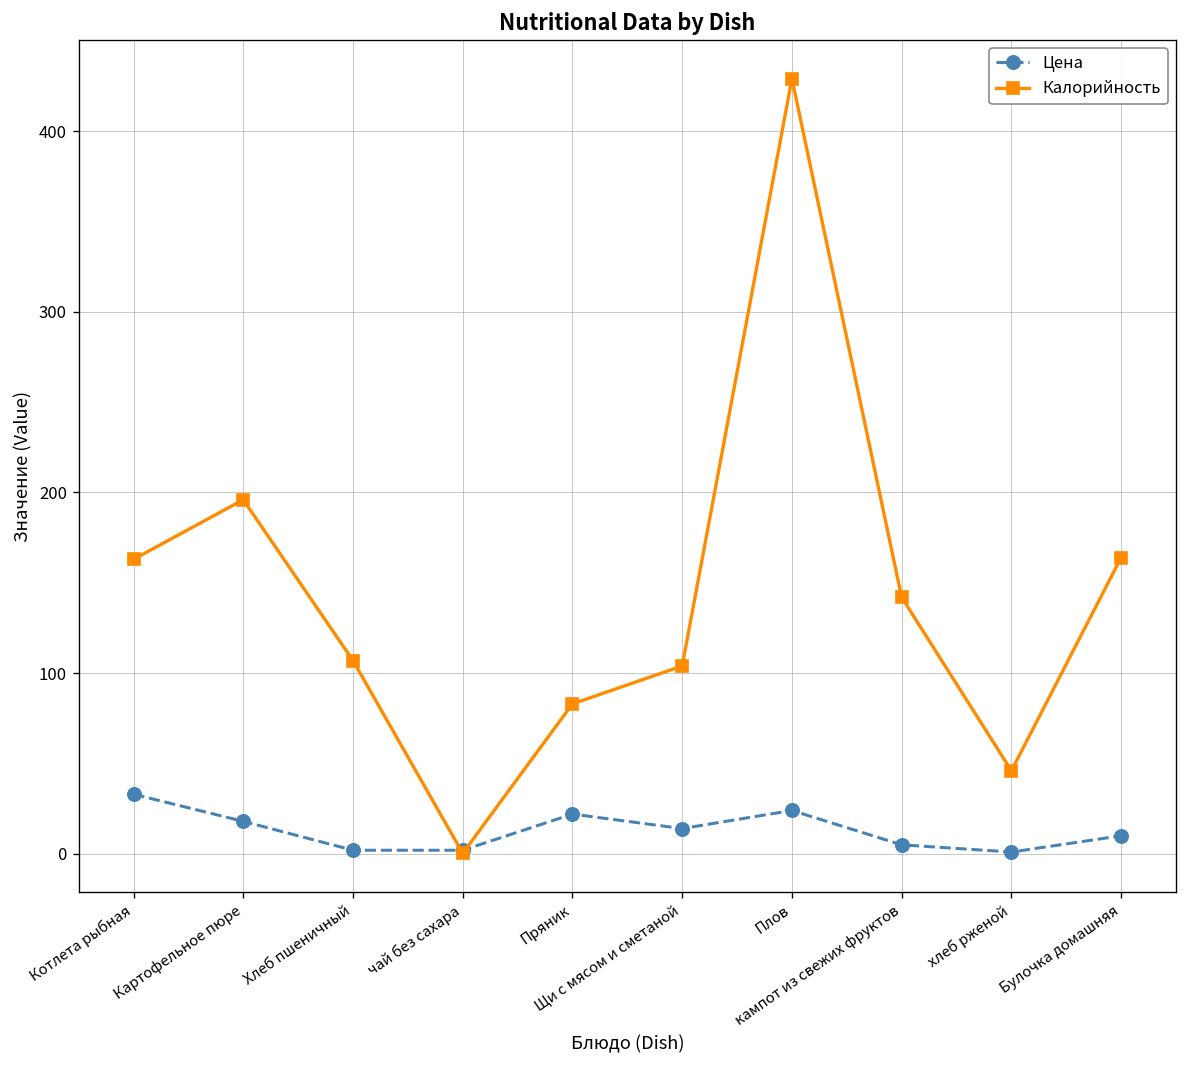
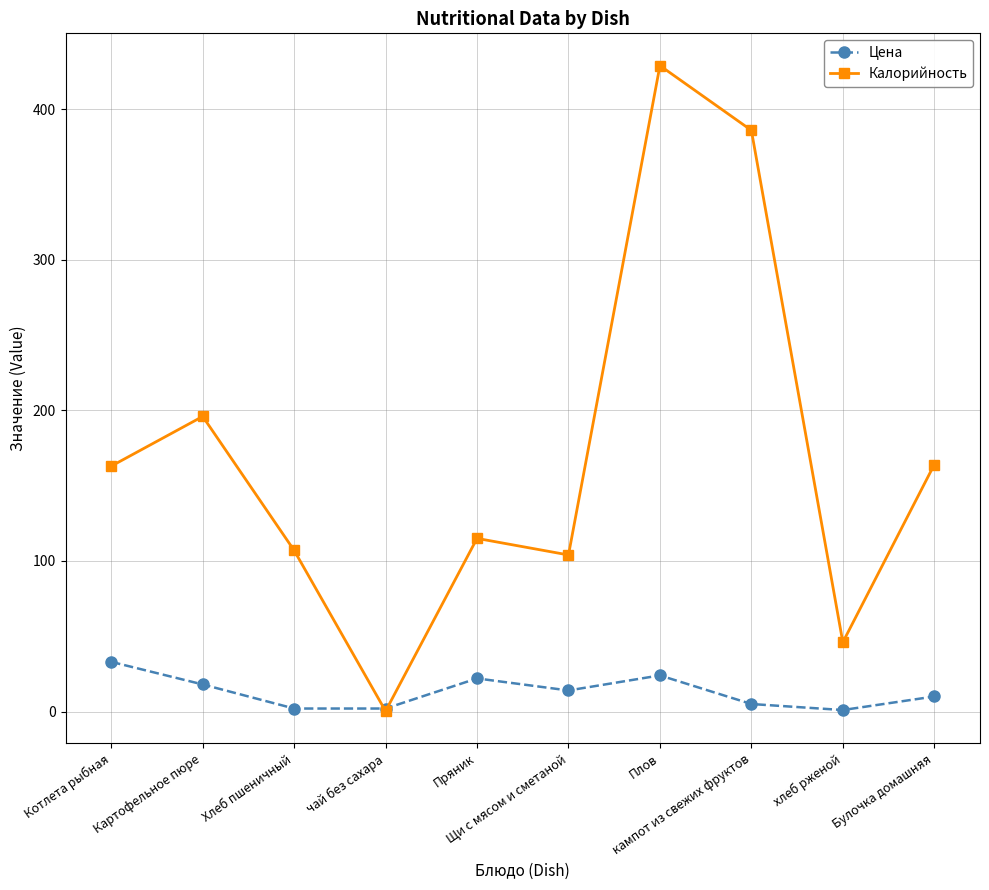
Калорийность, Пряник: 83 -> 115
Калорийность, кампот из свежих фруктов: 142 -> 386
